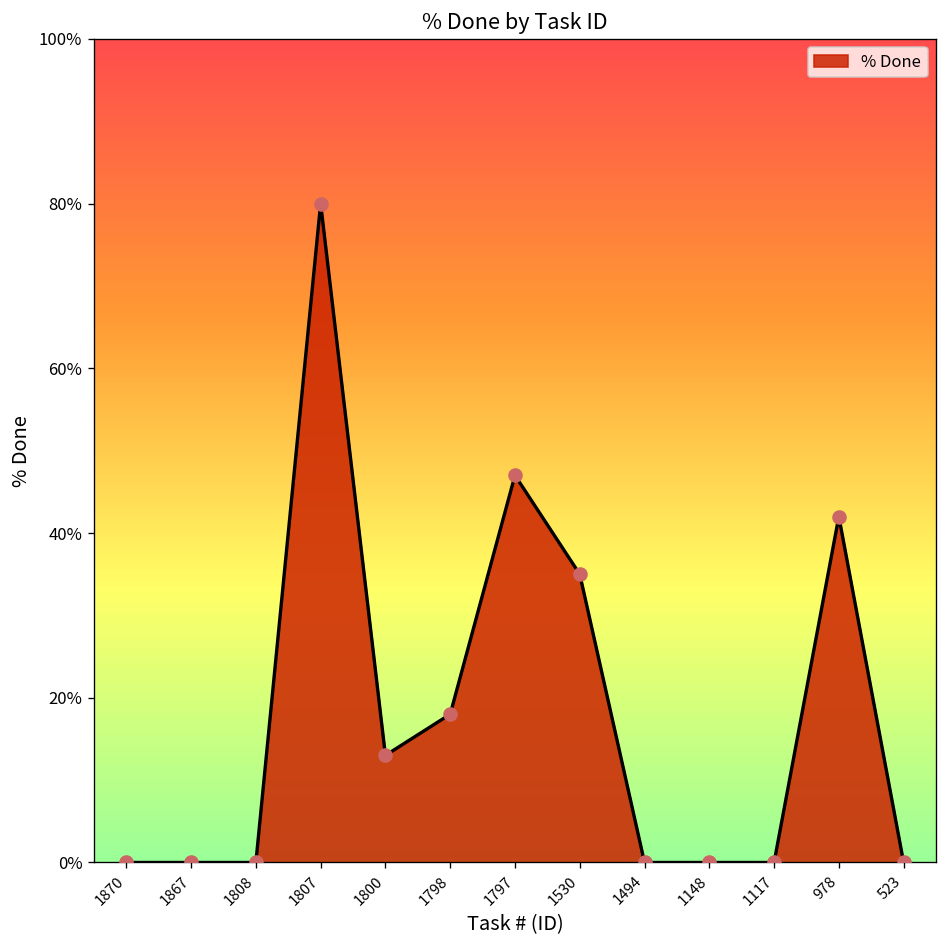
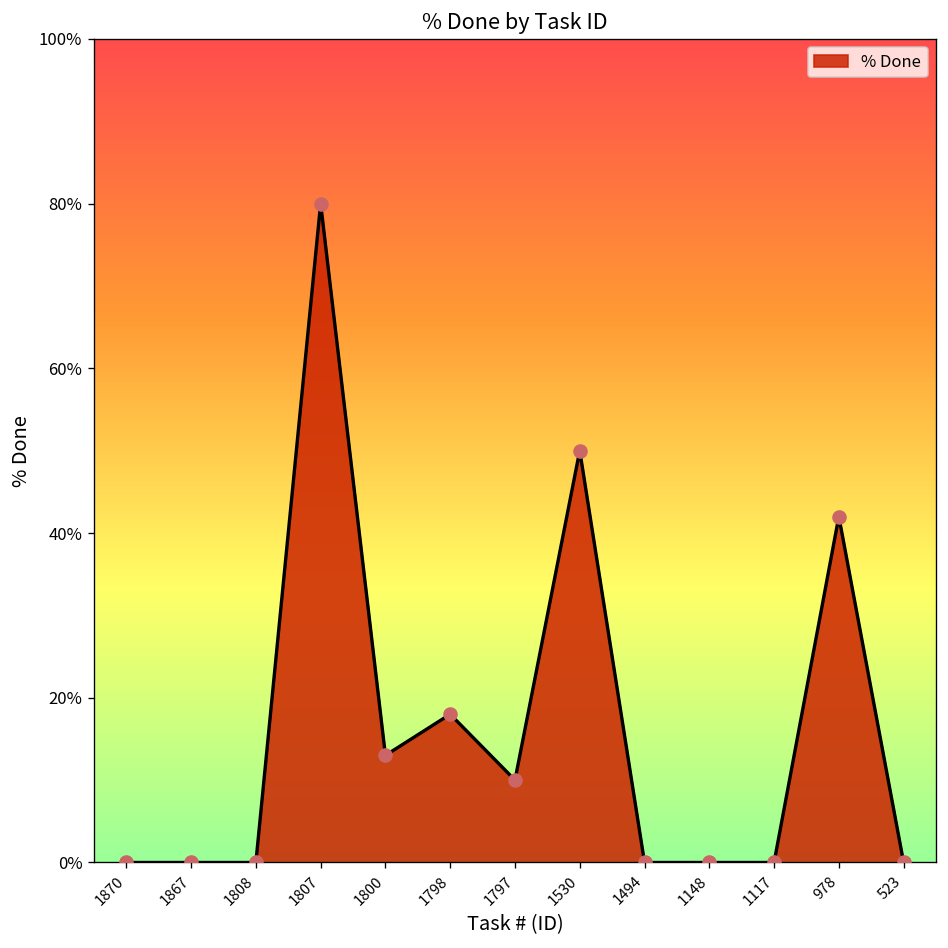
1797: 47% -> 10%
1530: 35% -> 50%
